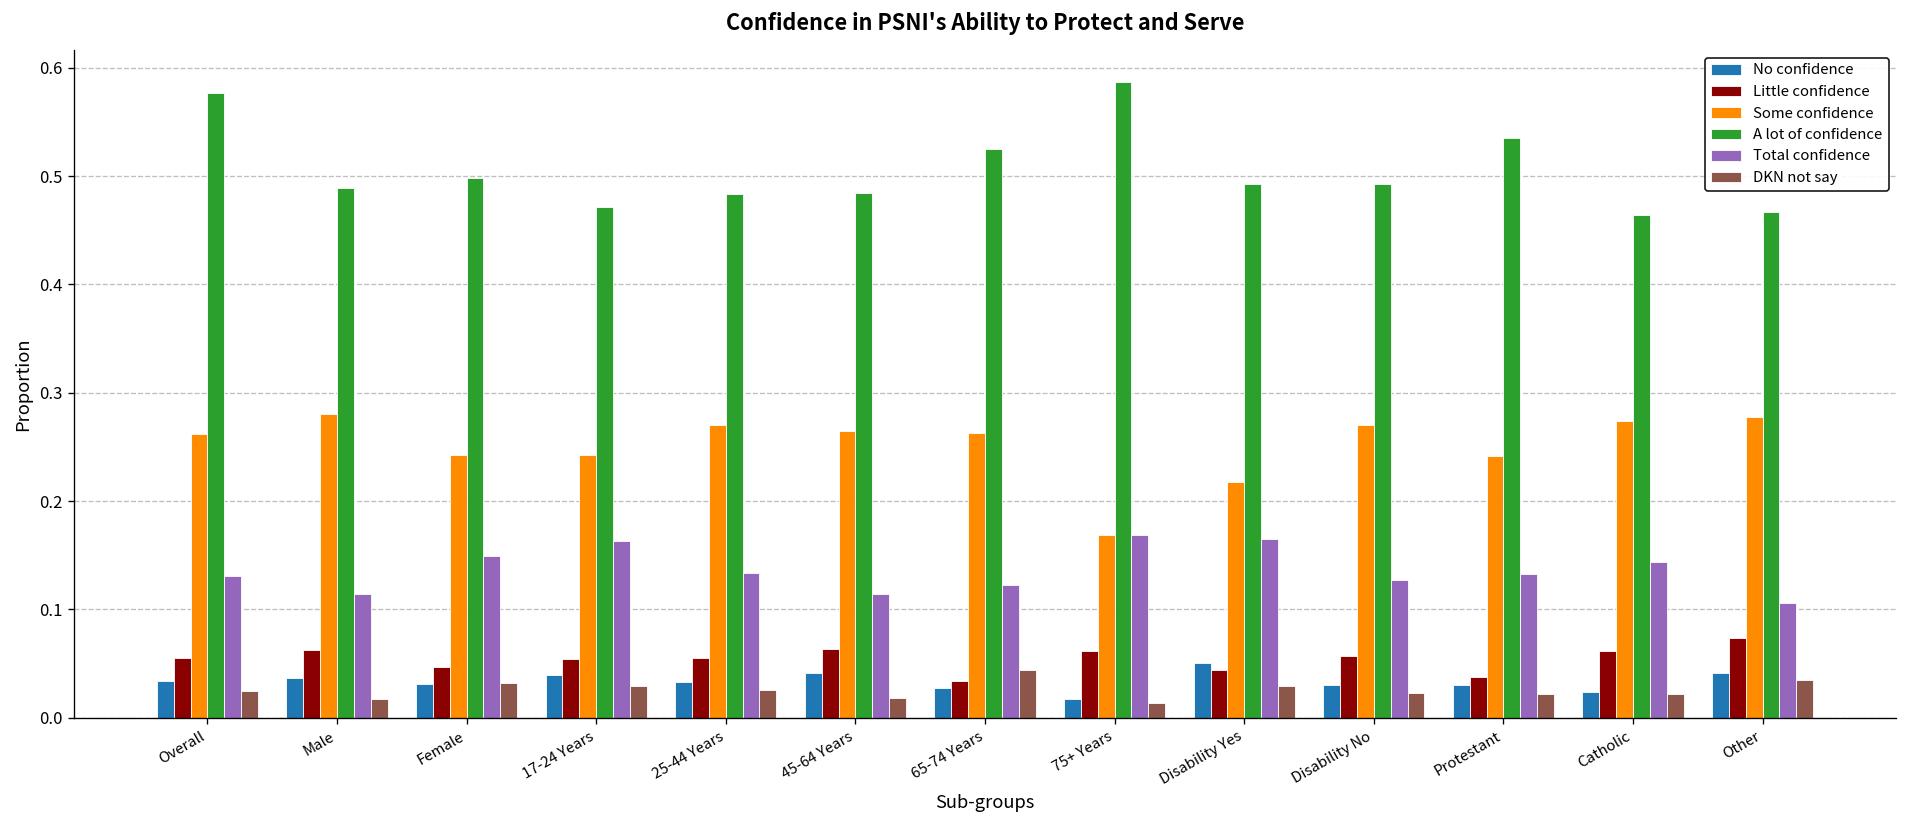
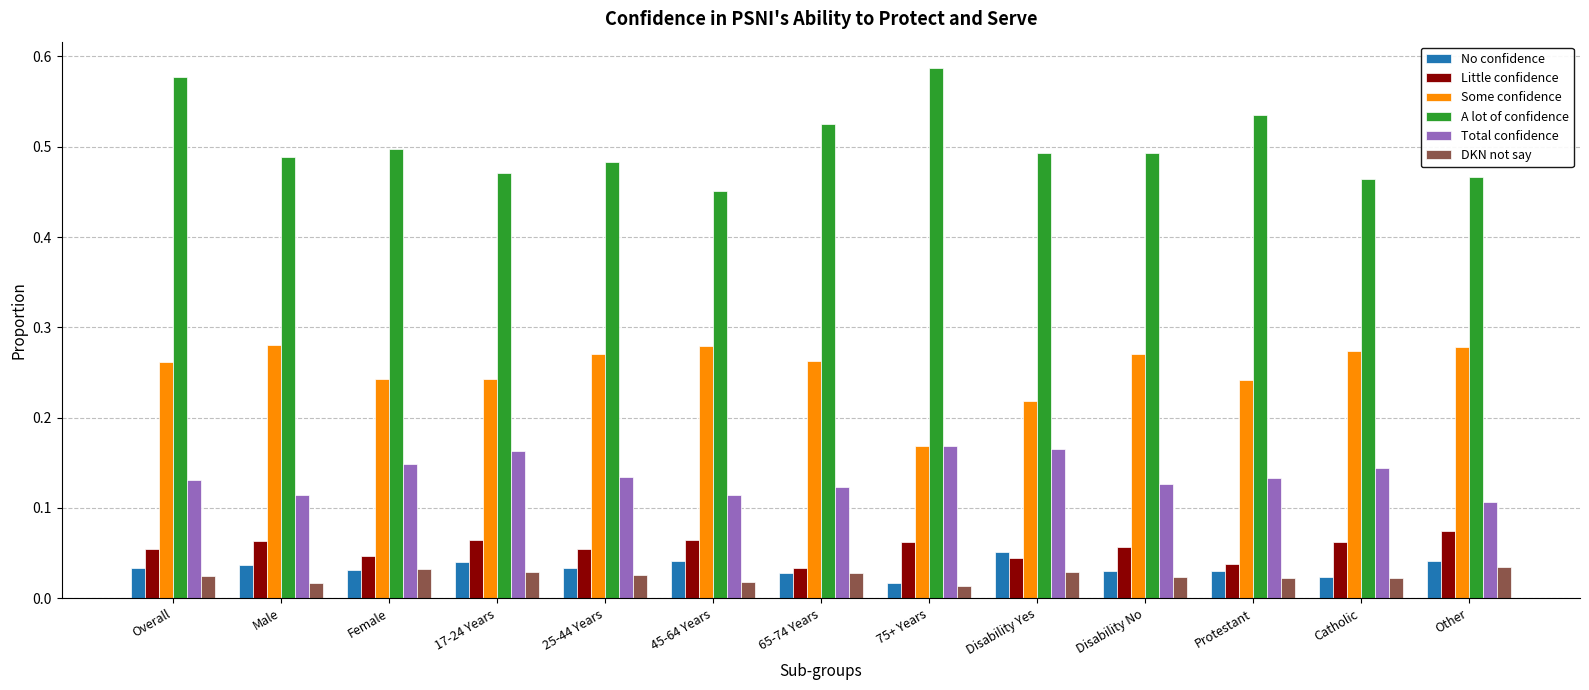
Little confidence, 17-24 Years: 0.05 -> 0.06
Some confidence, 45-64 Years: 0.27 -> 0.28
A lot of confidence, 45-64 Years: 0.48 -> 0.45
DKN not say, 65-74 Years: 0.04 -> 0.03
